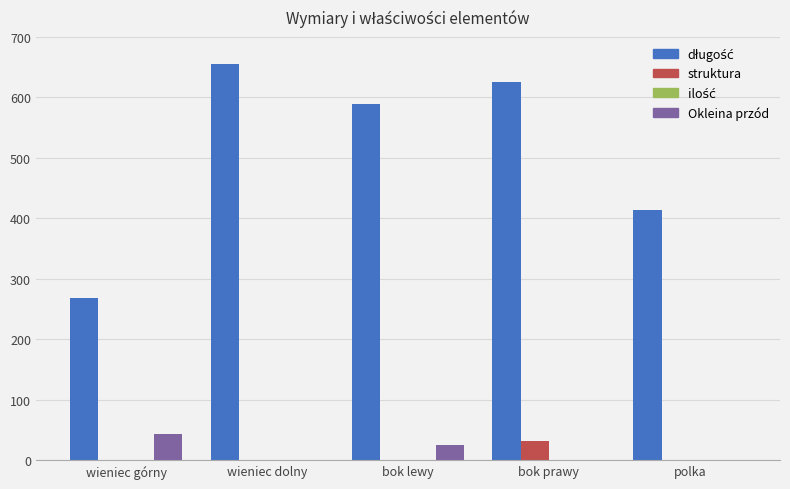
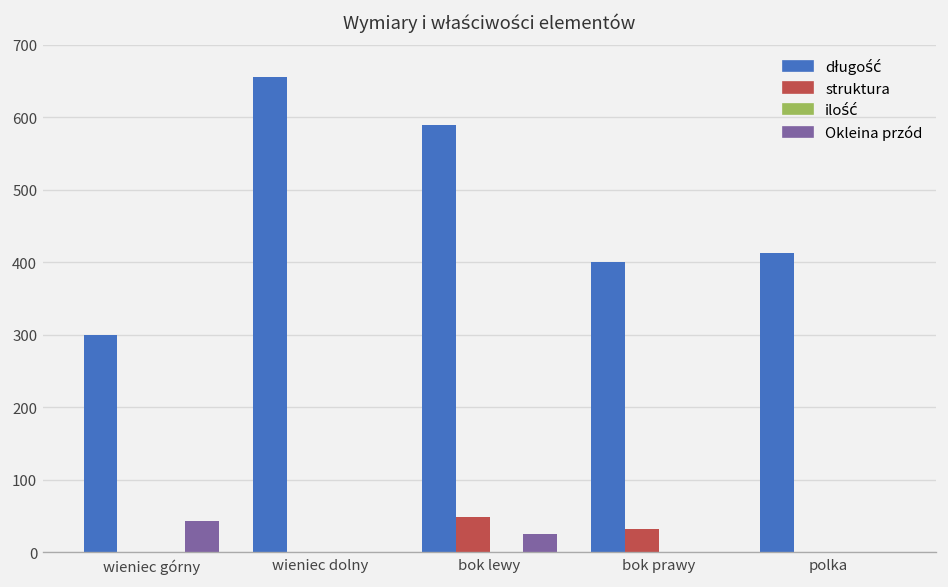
długość, wieniec górny: 270 -> 300
struktura, bok lewy: 0 -> 50
długość, bok prawy: 630 -> 400
